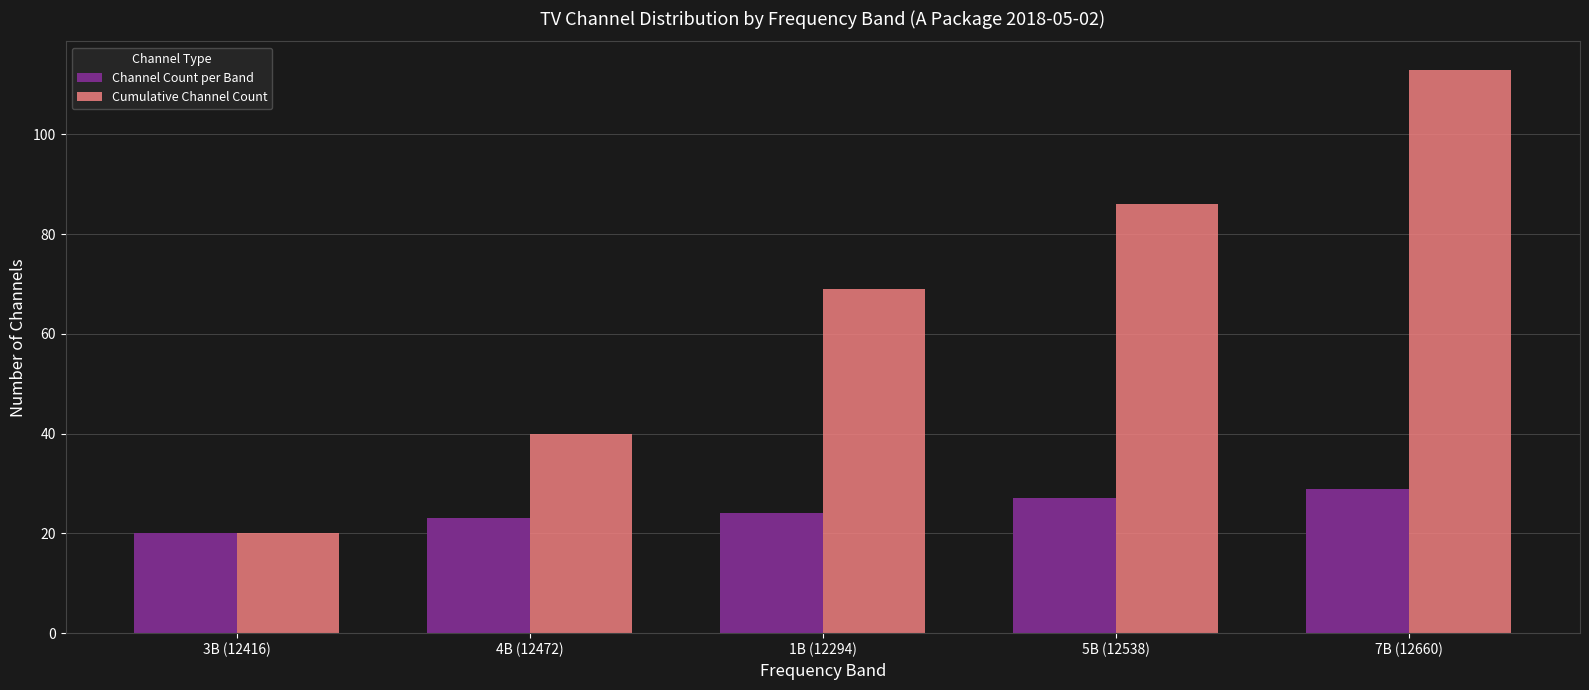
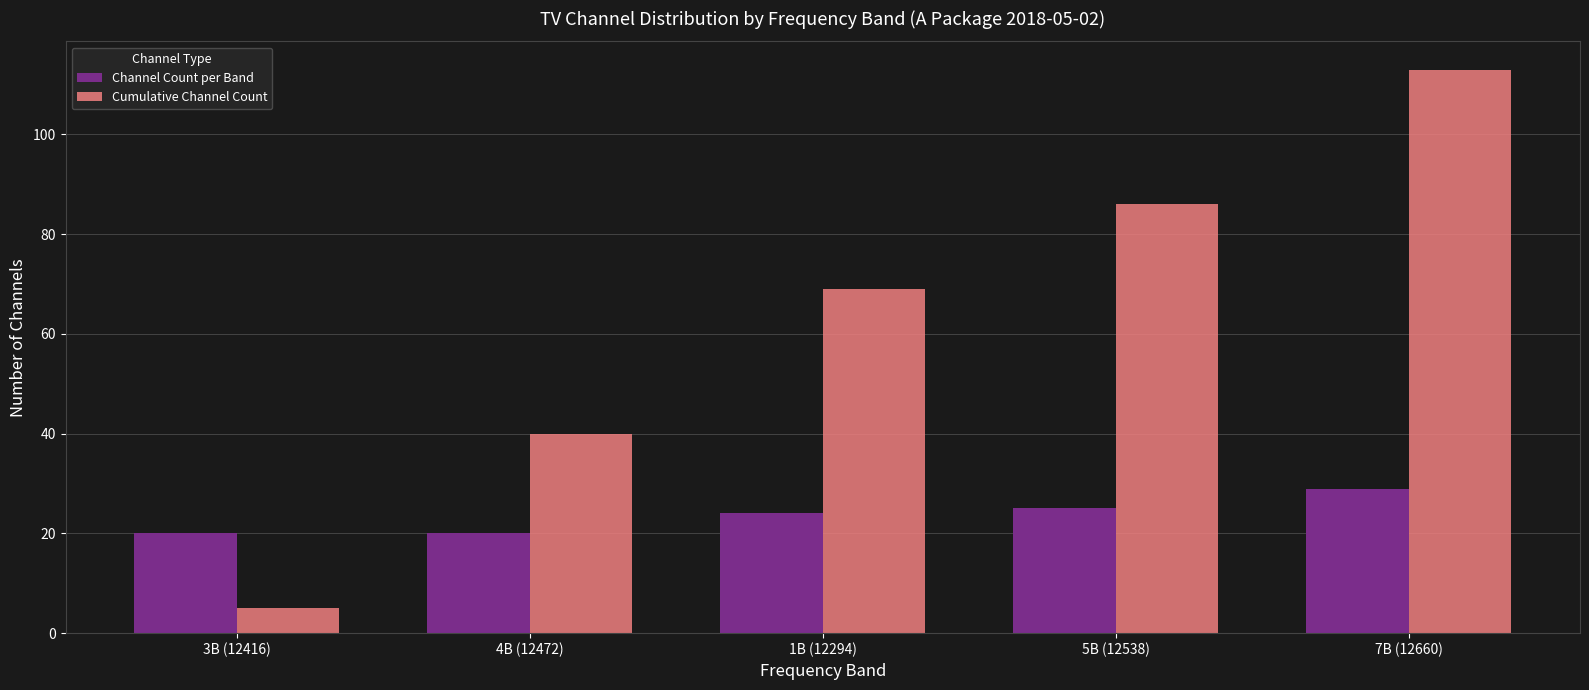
Cumulative Channel Count, 3B (12416): 20 -> 5
Channel Count per Band, 4B (12472): 23 -> 20
Channel Count per Band, 5B (12538): 27 -> 25
